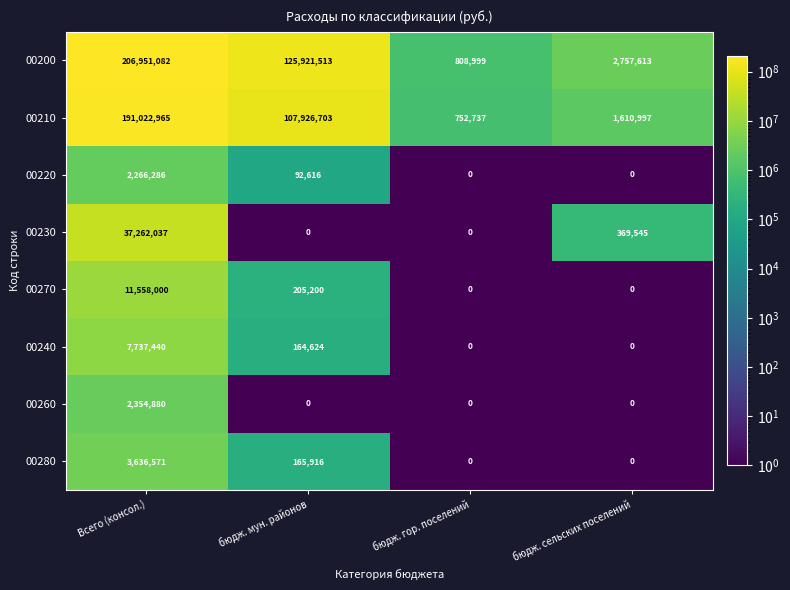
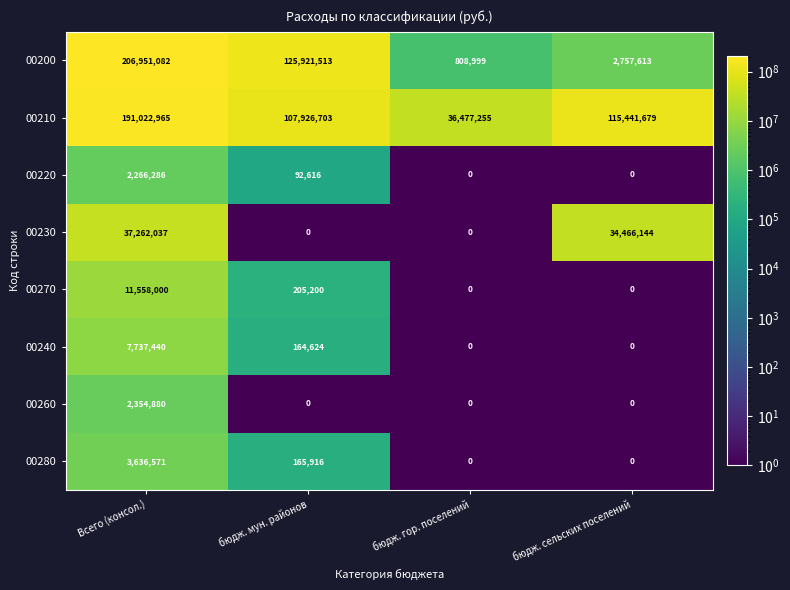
00210, бюдж. гор. поселений: 752,737 -> 36,477,255
00210, бюдж. сельских поселений: 1,610,997 -> 115,441,679
00230, бюдж. сельских поселений: 369,545 -> 34,466,144
